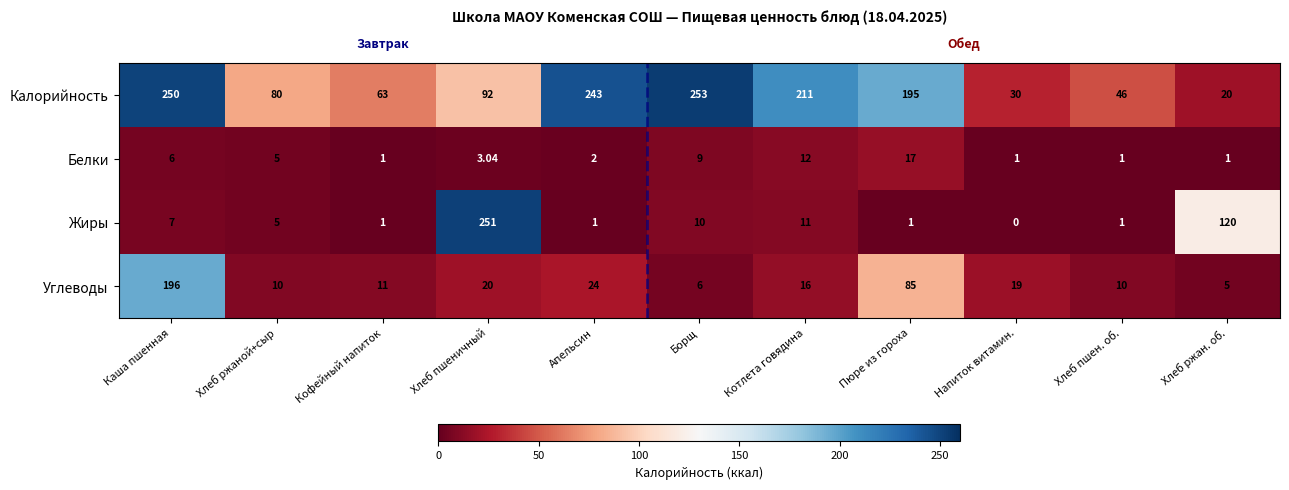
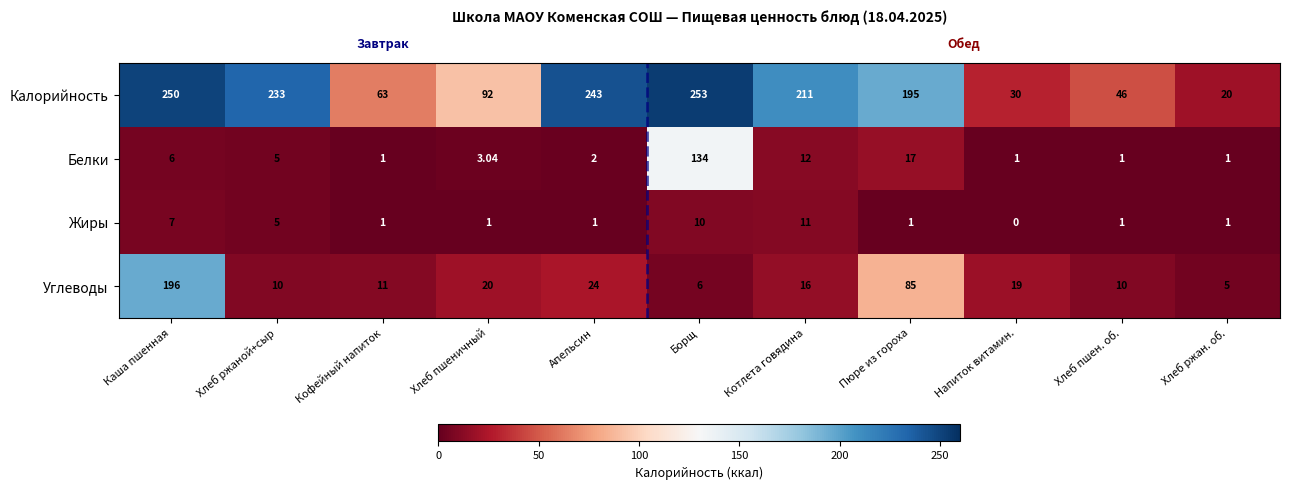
Калорийность, Хлеб ржаной+сыр: 80 -> 233
Белки, Борщ: 9 -> 134
Жиры, Хлеб пшеничный: 251 -> 1
Жиры, Хлеб ржан. об.: 120 -> 1
